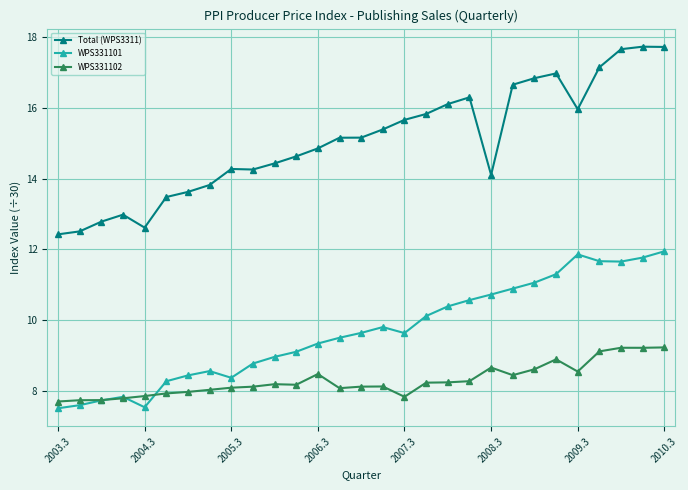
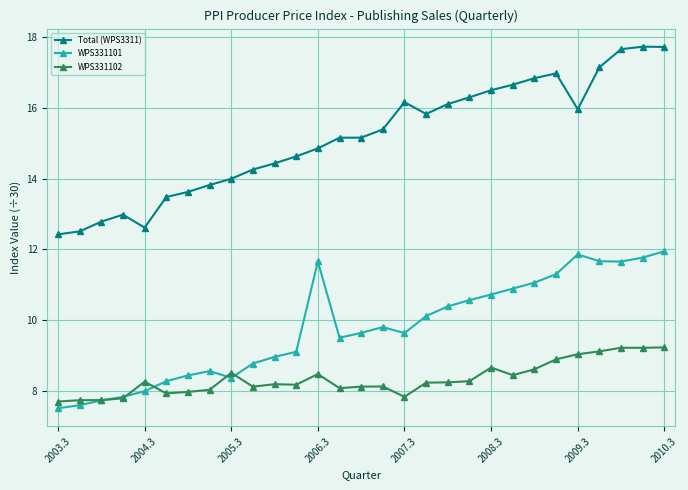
WPS331101, 2004.3: 7.5 -> 8.0
WPS331102, 2004.3: 7.9 -> 8.3
Total (WPS3311), 2005.3: 14.3 -> 14.0
WPS331102, 2005.3: 8.1 -> 8.5
WPS331101, 2006.3: 9.3 -> 11.7
Total (WPS3311), 2007.3: 15.7 -> 16.2
Total (WPS3311), 2008.3: 14.1 -> 16.5
WPS331102, 2009.3: 8.5 -> 9.0
